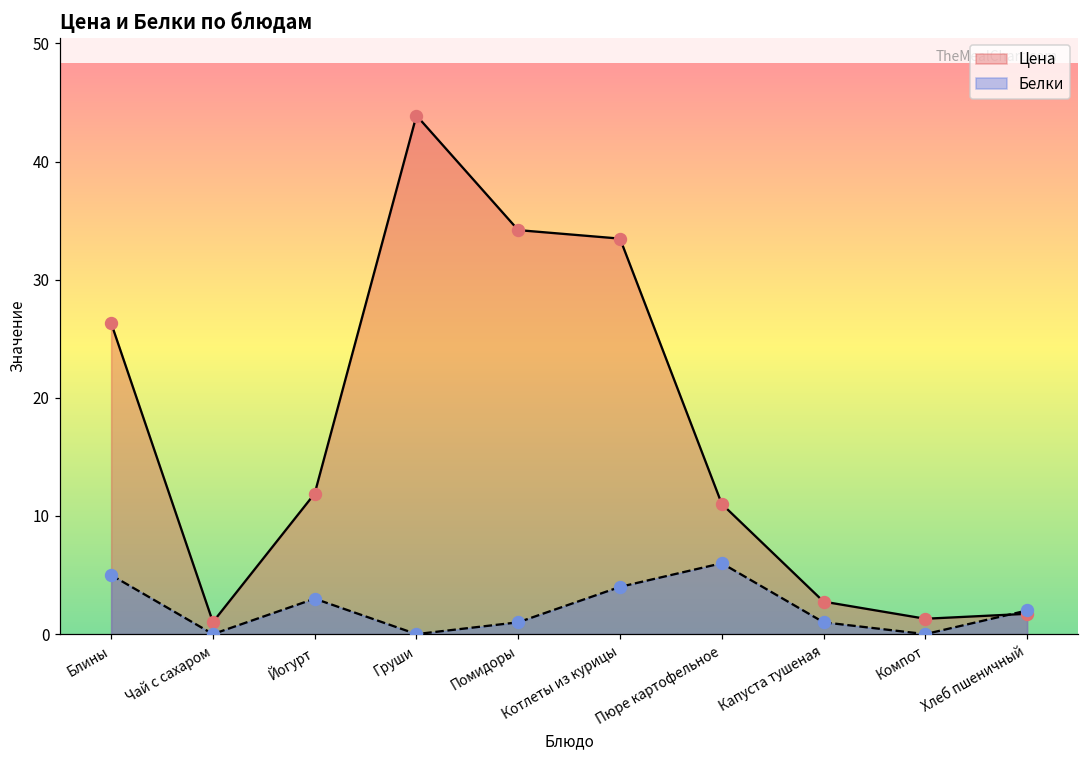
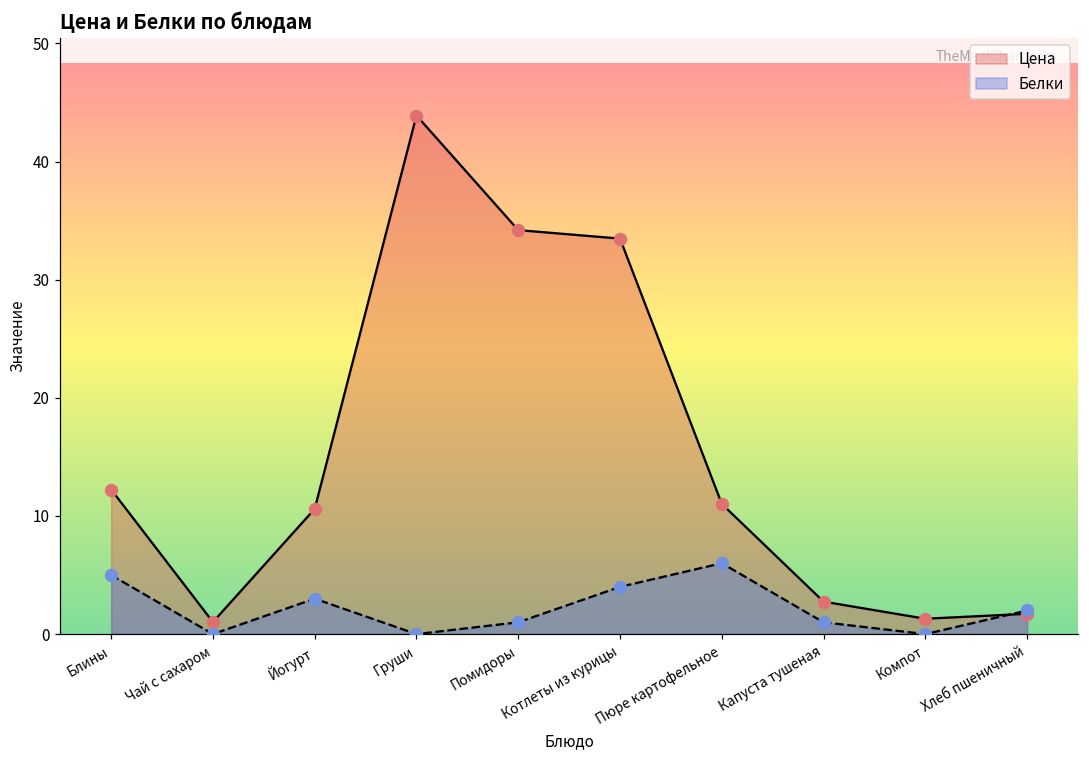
Цена, Блины: 26.3 -> 12.2
Цена, Йогурт: 11.9 -> 10.6
